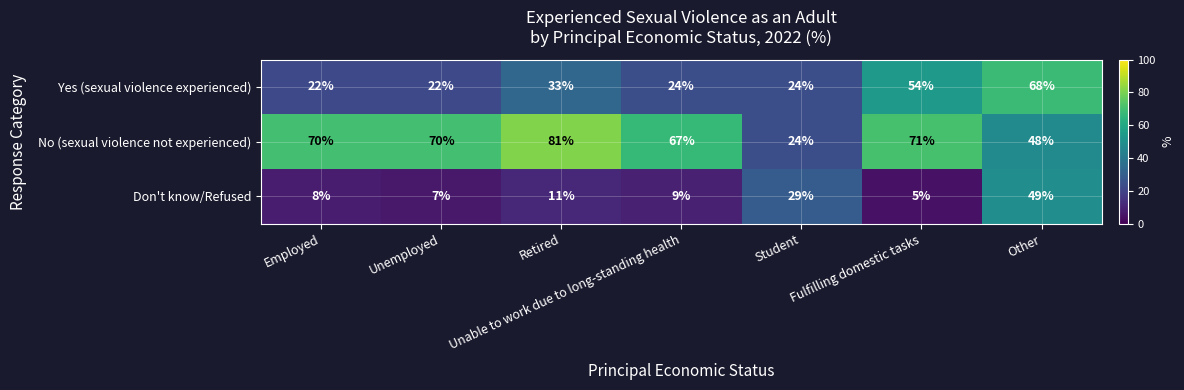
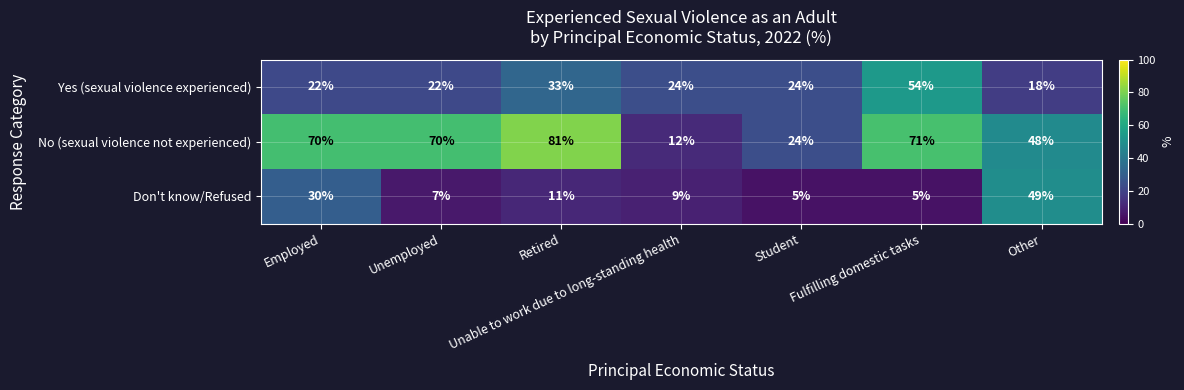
Yes (sexual violence experienced), Other: 68% -> 18%
No (sexual violence not experienced), Unable to work due to long-standing health: 67% -> 12%
Don't know/Refused, Employed: 8% -> 30%
Don't know/Refused, Student: 29% -> 5%
